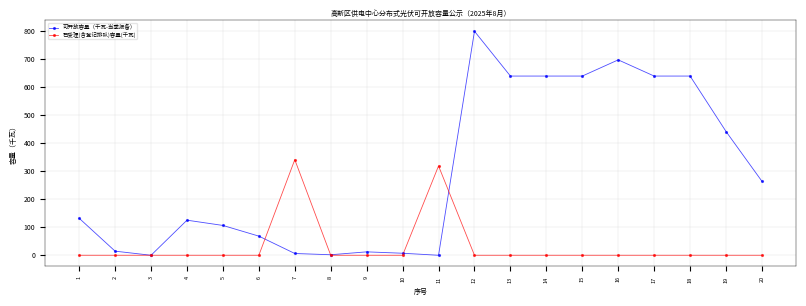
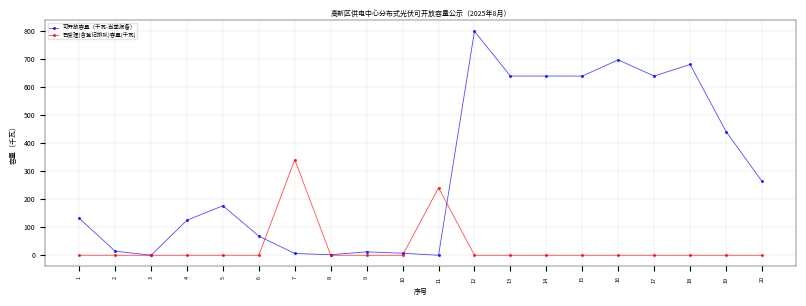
可开放容量（千瓦-当季报备）, 5: 110 -> 180
已受理(含登记排队)容量(千瓦), 11: 320 -> 240
可开放容量（千瓦-当季报备）, 18: 640 -> 680
